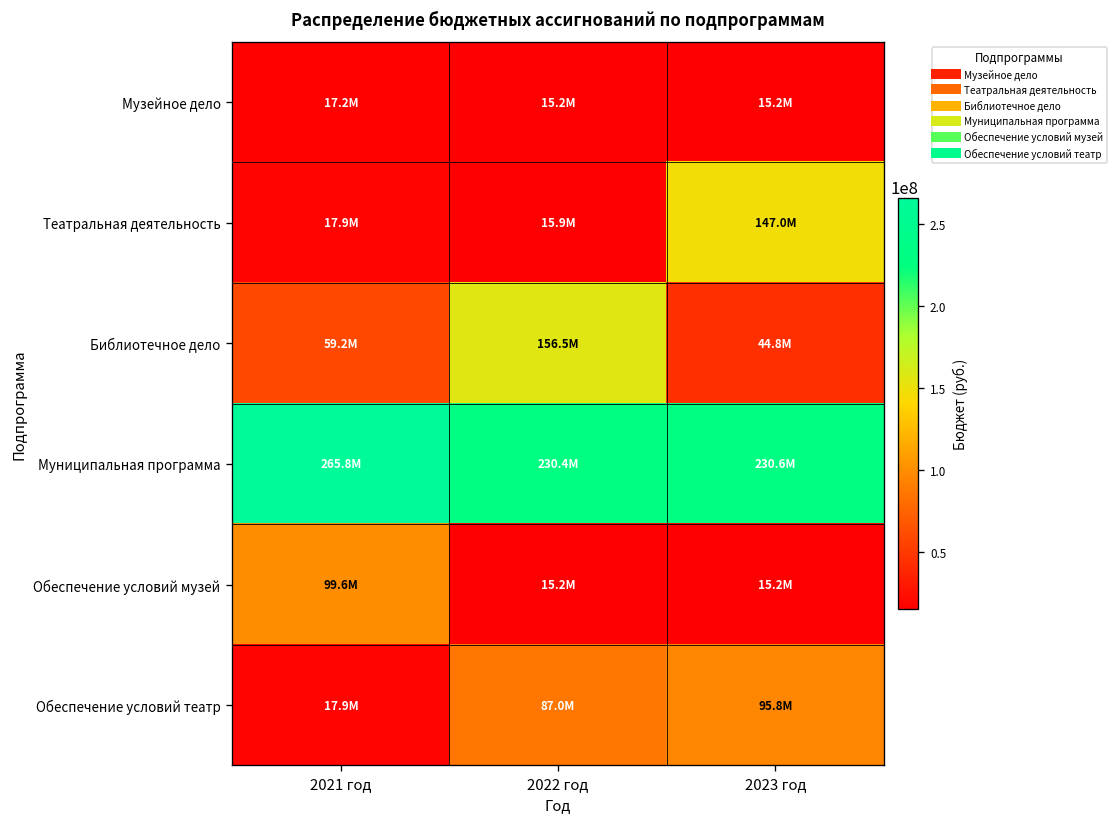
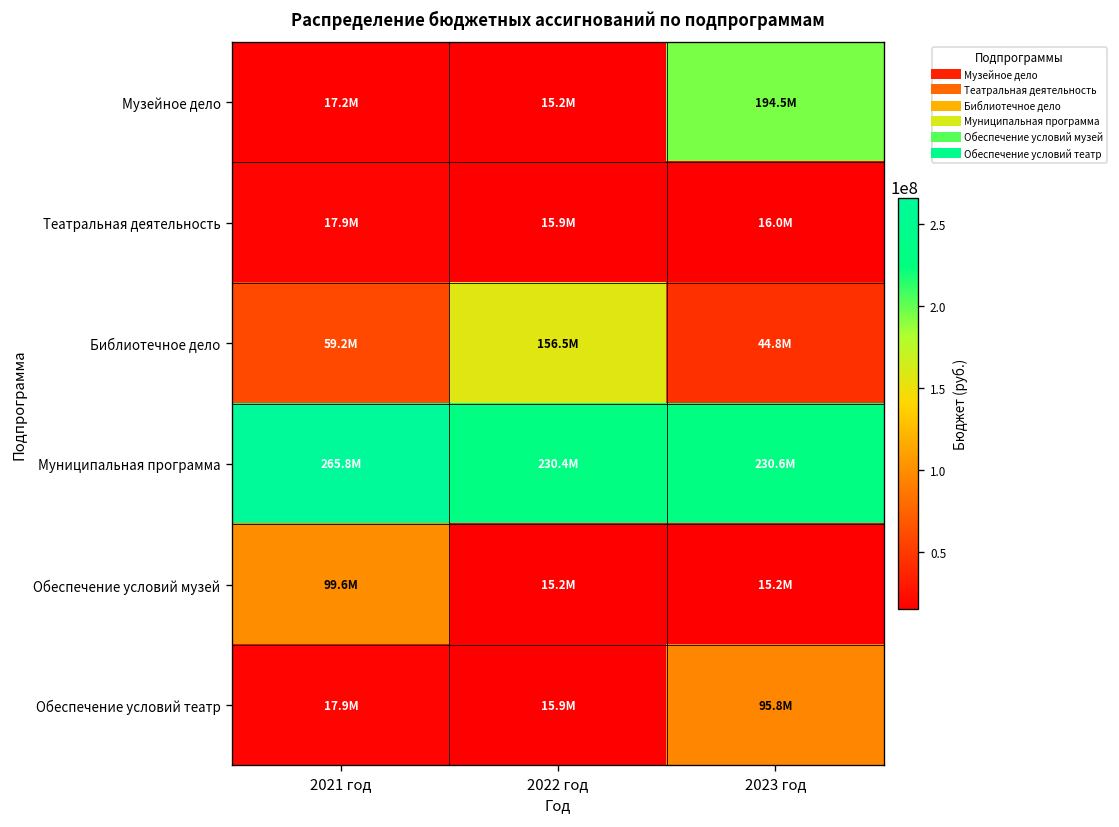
Музейное дело, 2023 год: 15.2M -> 194.5M
Театральная деятельность, 2023 год: 147.0M -> 16.0M
Обеспечение условий театр, 2022 год: 87.0M -> 15.9M
